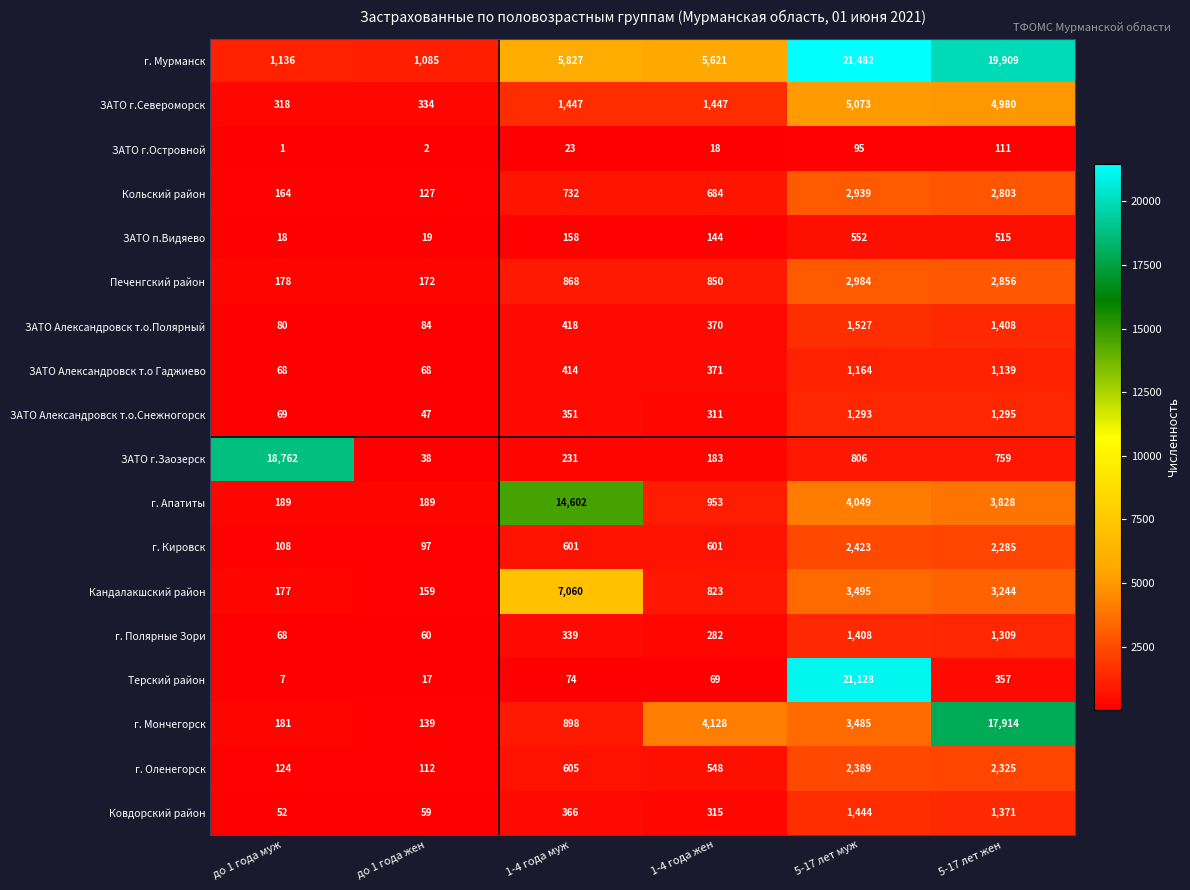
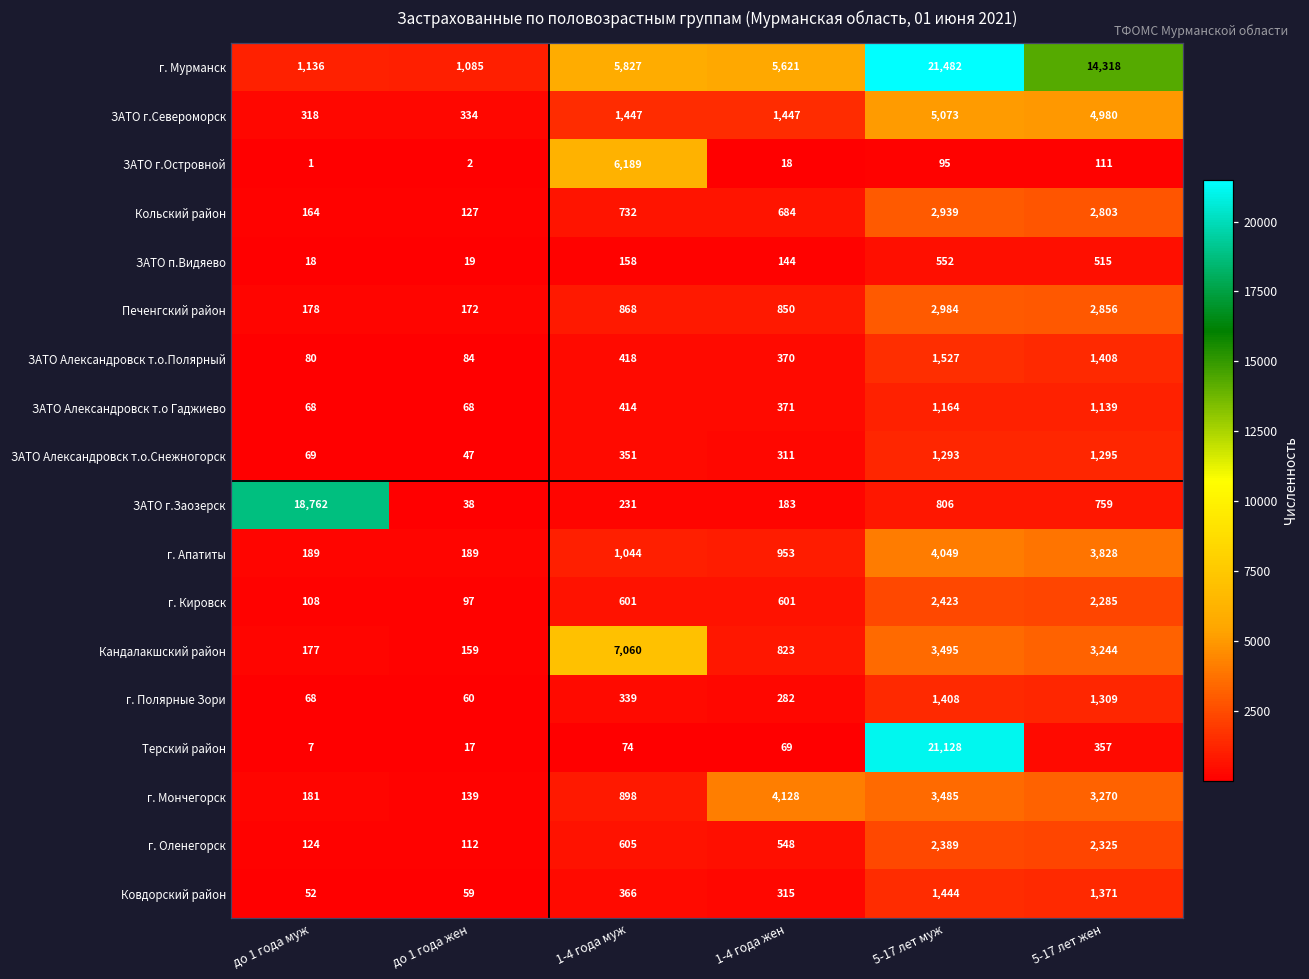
г. Мурманск, 5-17 лет жен: 19,909 -> 14,318
ЗАТО г.Островной, 1-4 года муж: 23 -> 6,189
г. Апатиты, 1-4 года муж: 14,602 -> 1,044
г. Мончегорск, 5-17 лет жен: 17,914 -> 3,270
